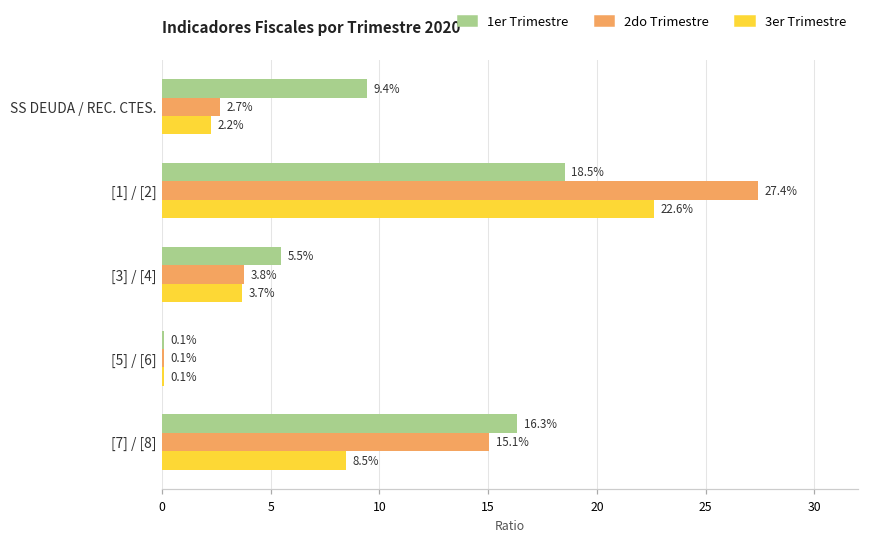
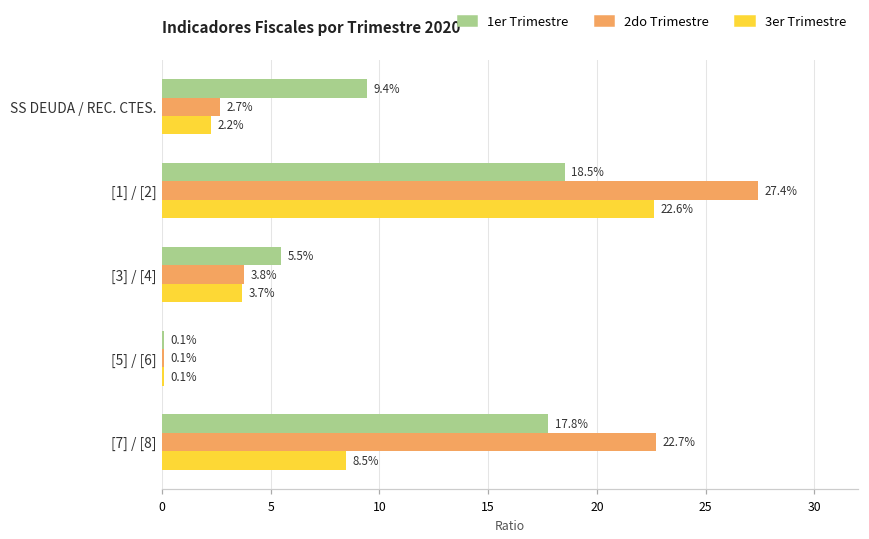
1er Trimestre, [7] / [8]: 16.3% -> 17.8%
2do Trimestre, [7] / [8]: 15.1% -> 22.7%
